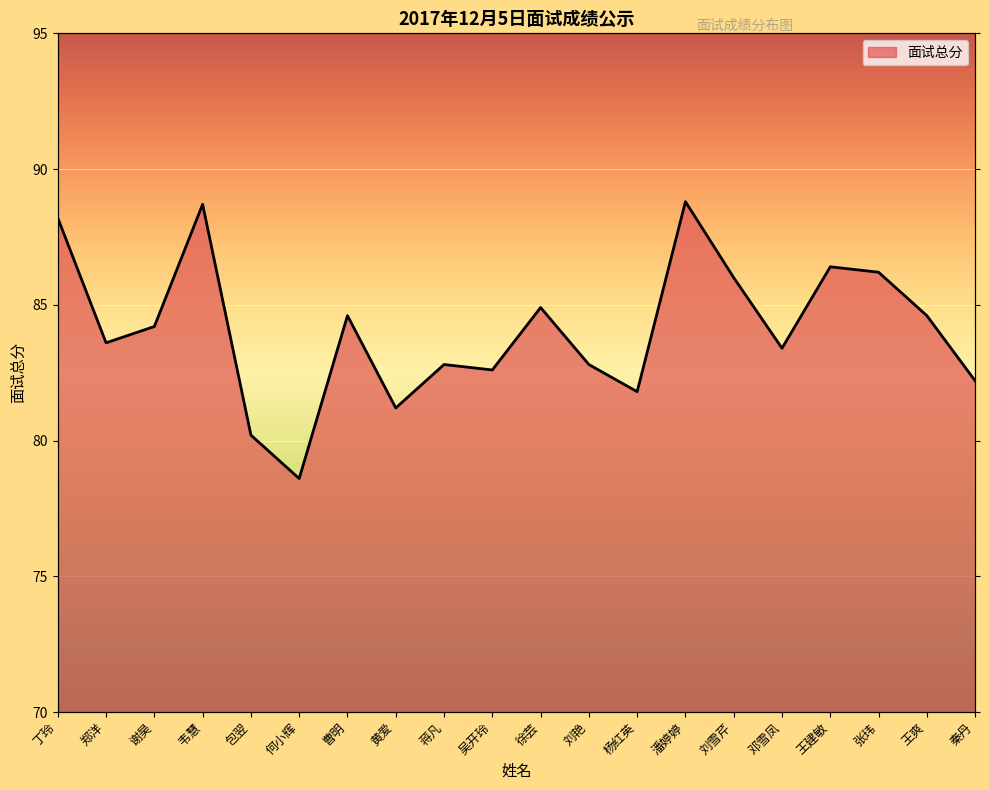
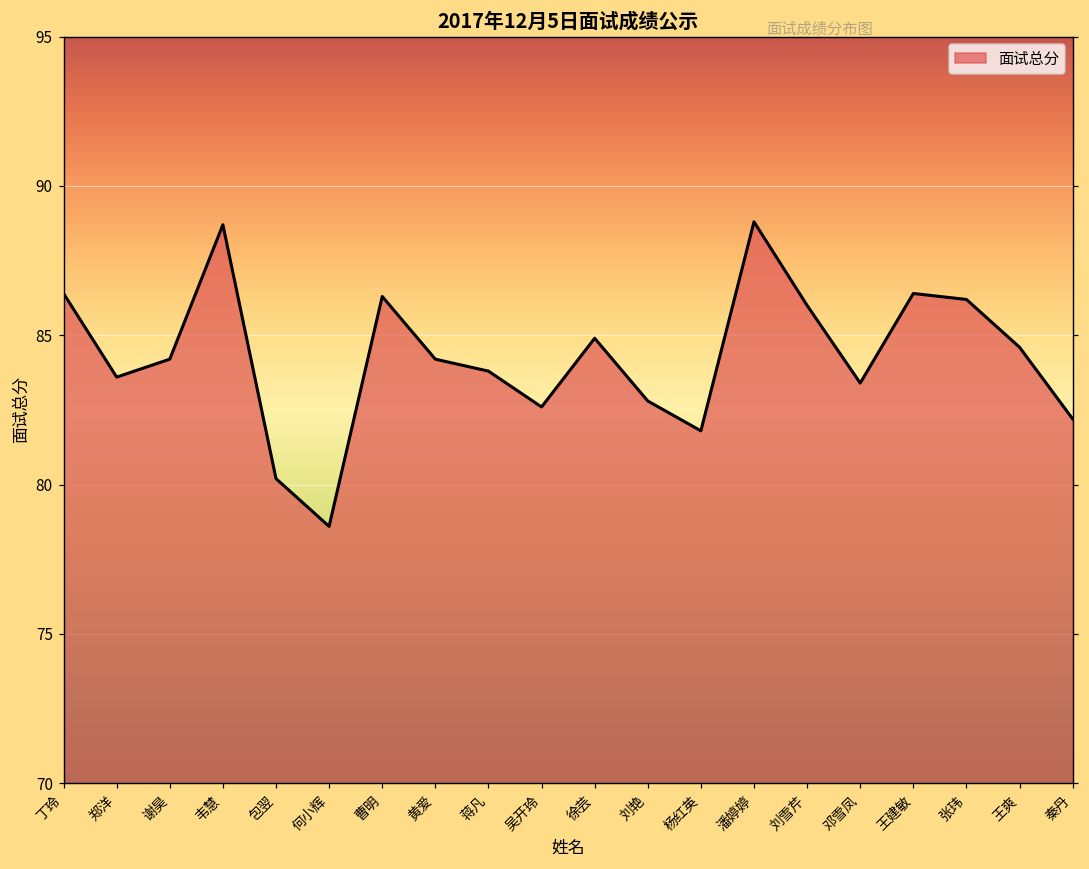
丁玲: 88.2 -> 86.4
曹明: 84.6 -> 86.3
黄爱: 81.2 -> 84.2
蒋凡: 82.8 -> 83.8
